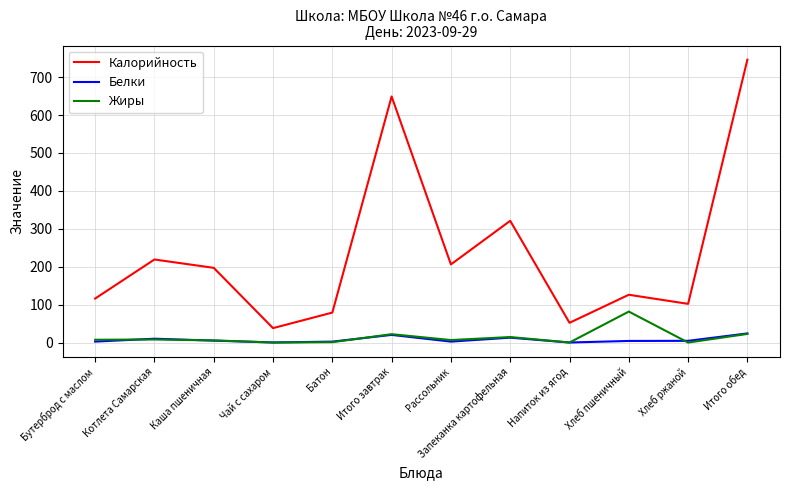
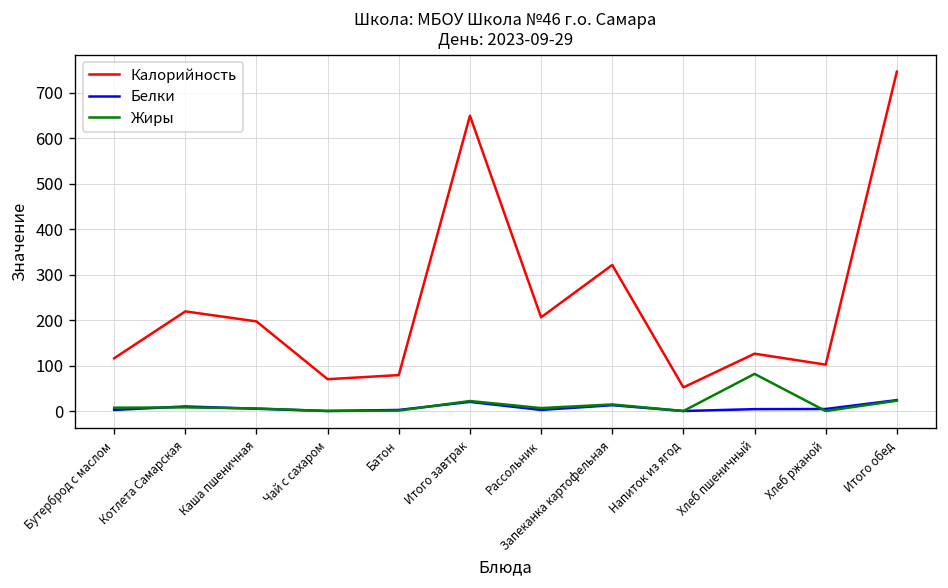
Калорийность, Чай с сахаром: 40 -> 70
